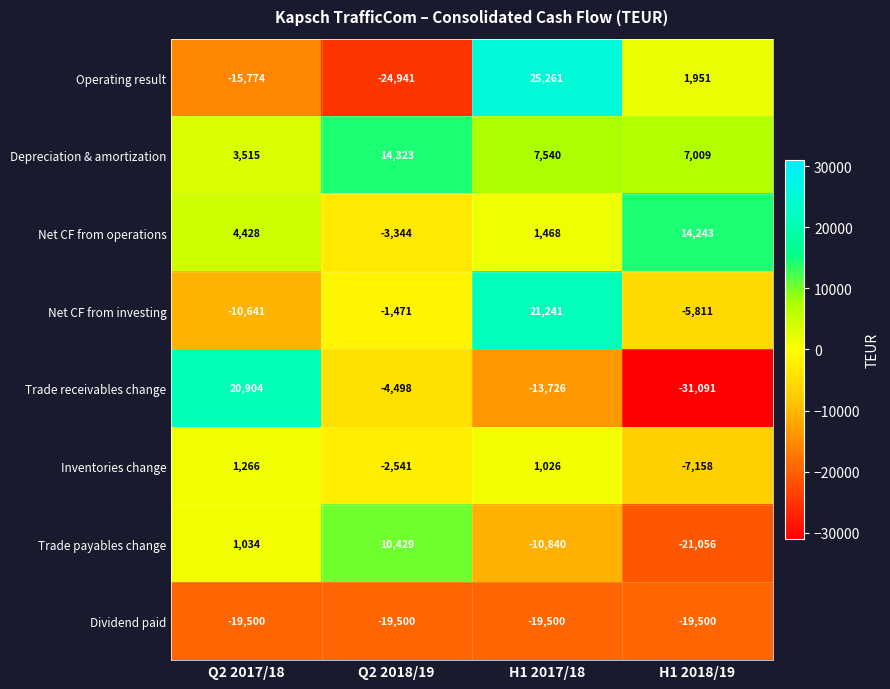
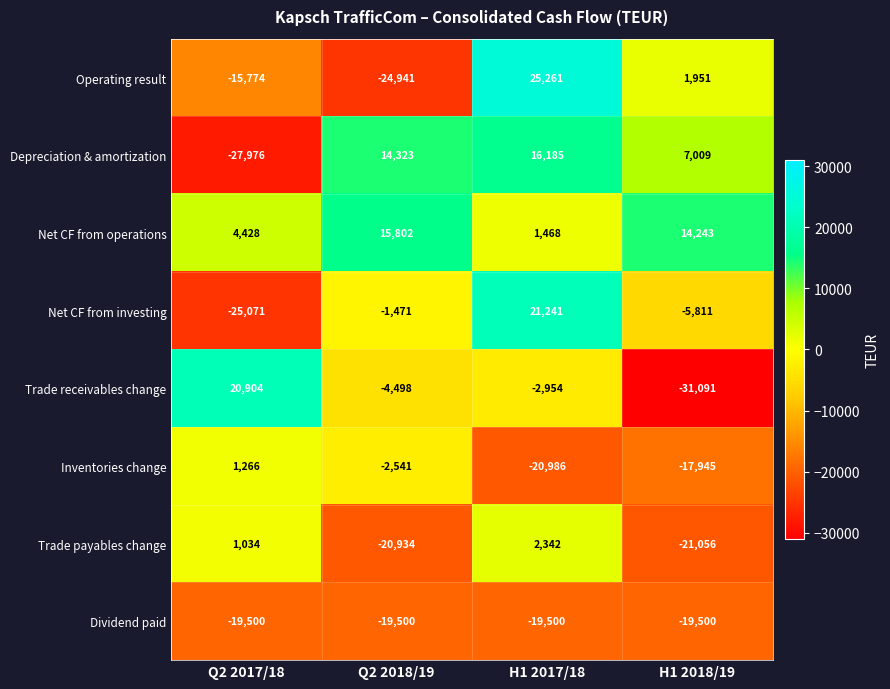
Depreciation & amortization, Q2 2017/18: 3,515 -> -27,976
Depreciation & amortization, H1 2017/18: 7,540 -> 16,185
Net CF from operations, Q2 2018/19: -3,344 -> 15,802
Net CF from investing, Q2 2017/18: -10,641 -> -25,071
Trade receivables change, H1 2017/18: -13,726 -> -2,954
Inventories change, H1 2017/18: 1,026 -> -20,986
Inventories change, H1 2018/19: -7,158 -> -17,945
Trade payables change, Q2 2018/19: 10,429 -> -20,934
Trade payables change, H1 2017/18: -10,840 -> 2,342
